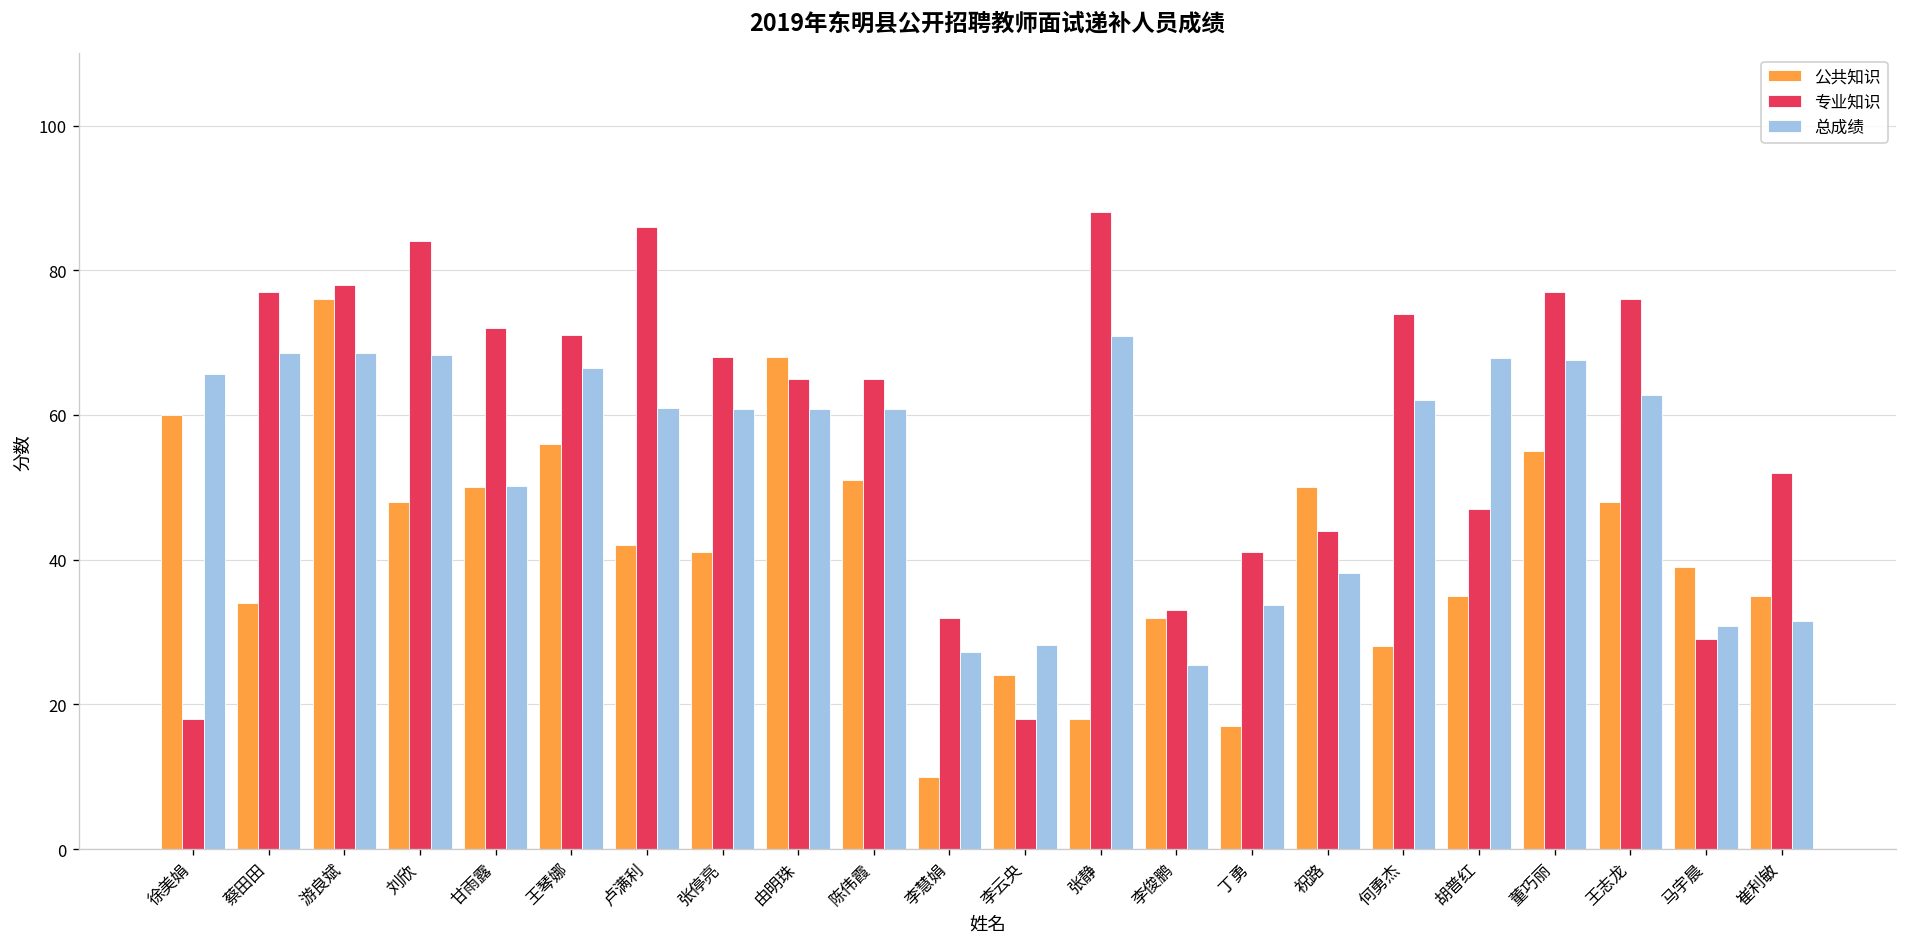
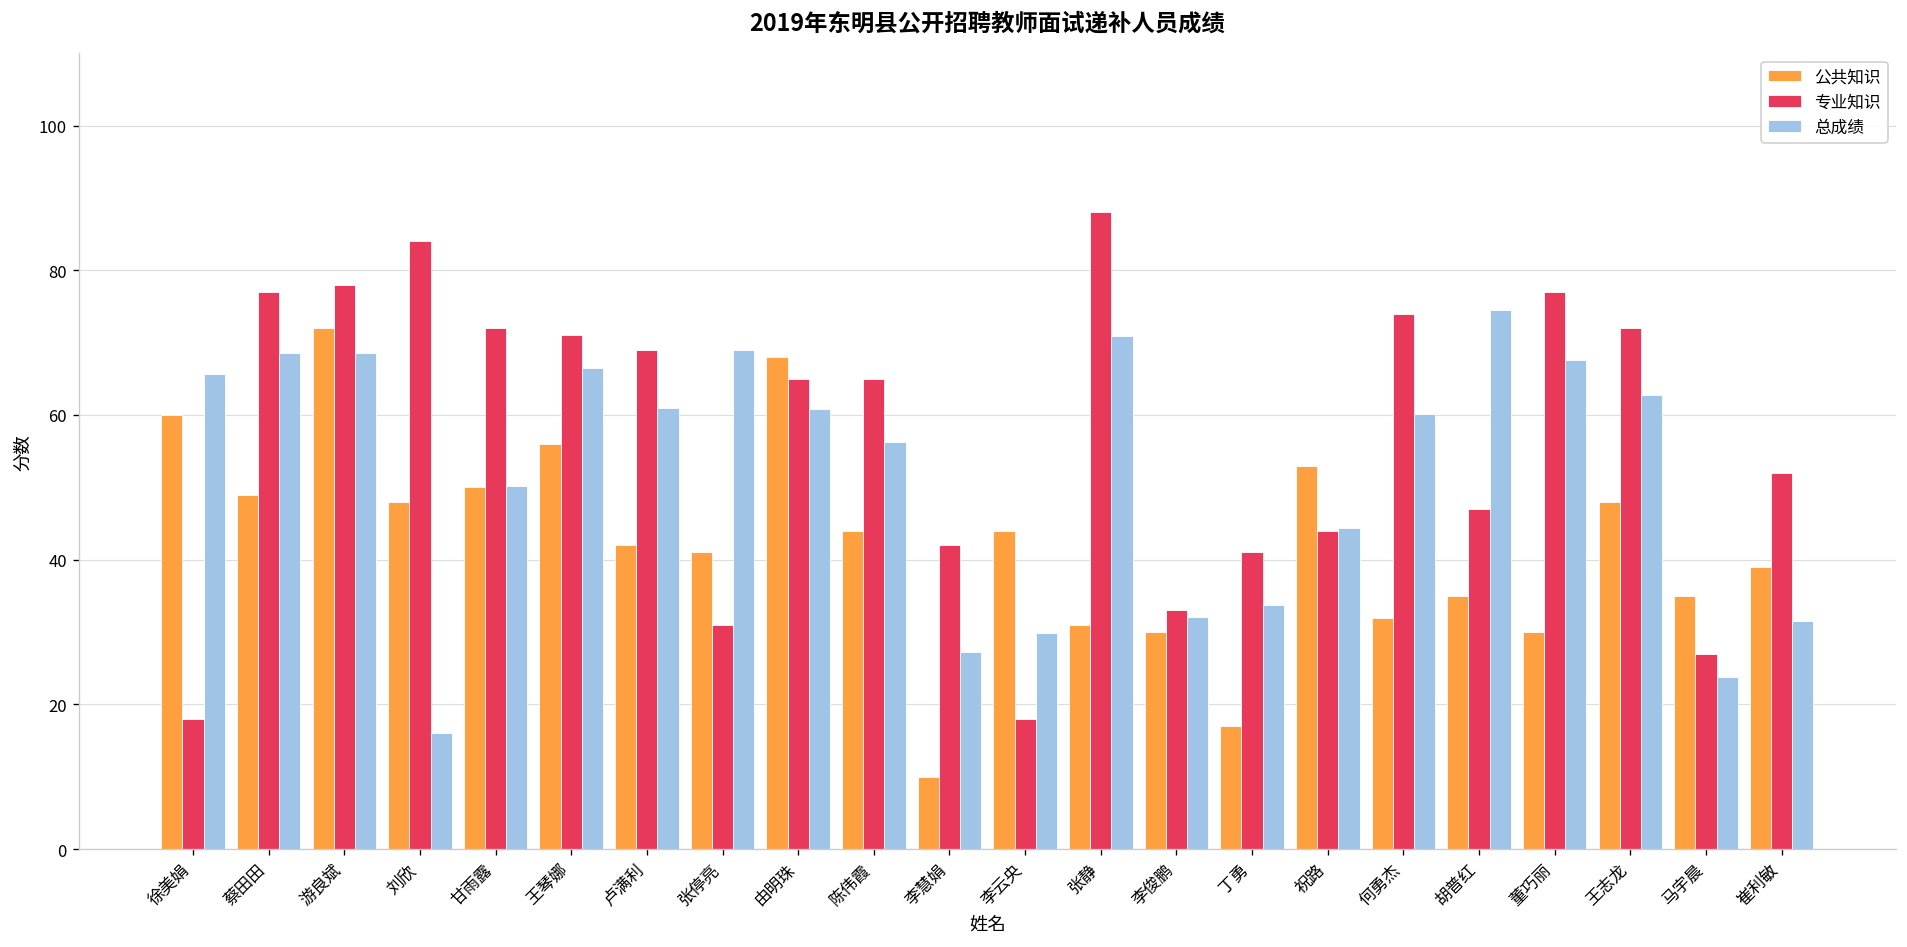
公共知识, 蔡田田: 34 -> 49
公共知识, 游良斌: 76 -> 72
总成绩, 刘欣: 68 -> 16
专业知识, 卢满利: 86 -> 69
专业知识, 张停亮: 68 -> 31
总成绩, 张停亮: 61 -> 69
公共知识, 陈伟霞: 51 -> 44
总成绩, 陈伟霞: 61 -> 56
专业知识, 李慧娟: 32 -> 42
公共知识, 李云央: 24 -> 44
总成绩, 李云央: 28 -> 30
公共知识, 张静: 18 -> 31
公共知识, 李俊鹏: 32 -> 30
总成绩, 李俊鹏: 26 -> 32
公共知识, 祝路: 50 -> 53
总成绩, 祝路: 38 -> 44
公共知识, 何勇杰: 28 -> 32
总成绩, 何勇杰: 62 -> 60
总成绩, 胡普红: 68 -> 75
公共知识, 董巧丽: 55 -> 30
专业知识, 王志龙: 76 -> 72
公共知识, 马宇晨: 39 -> 35
专业知识, 马宇晨: 29 -> 27
总成绩, 马宇晨: 31 -> 24
公共知识, 崔利敏: 35 -> 39
